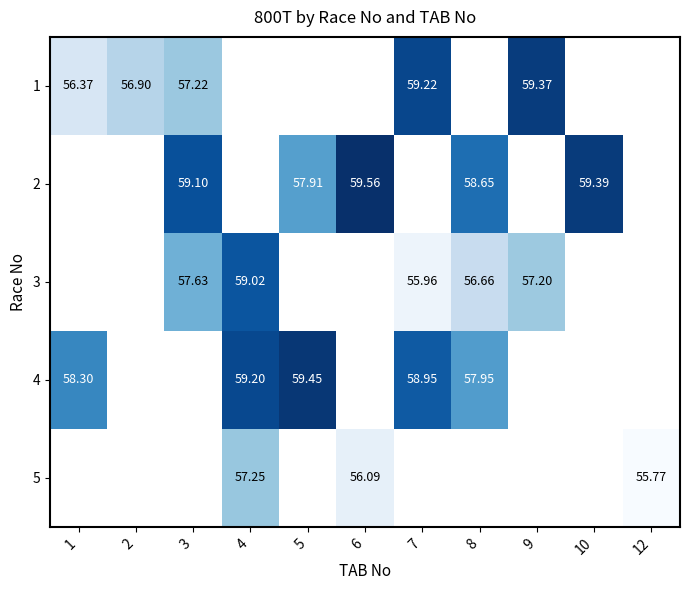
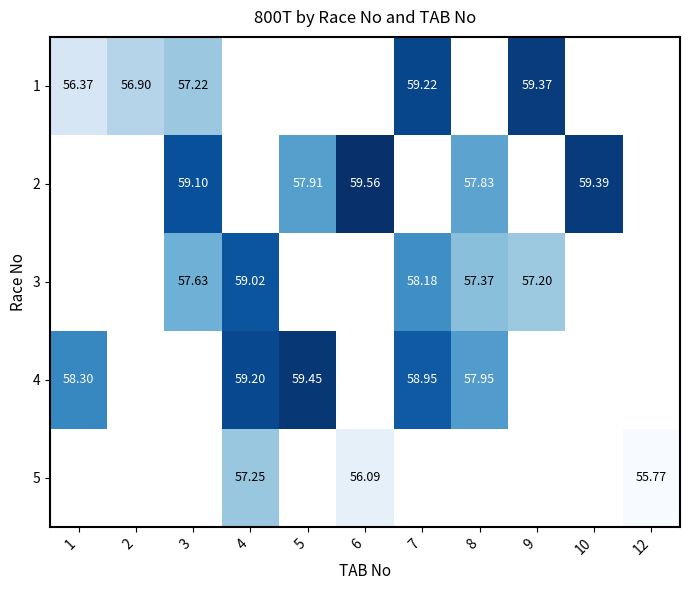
2, 8: 58.65 -> 57.83
3, 7: 55.96 -> 58.18
3, 8: 56.66 -> 57.37
